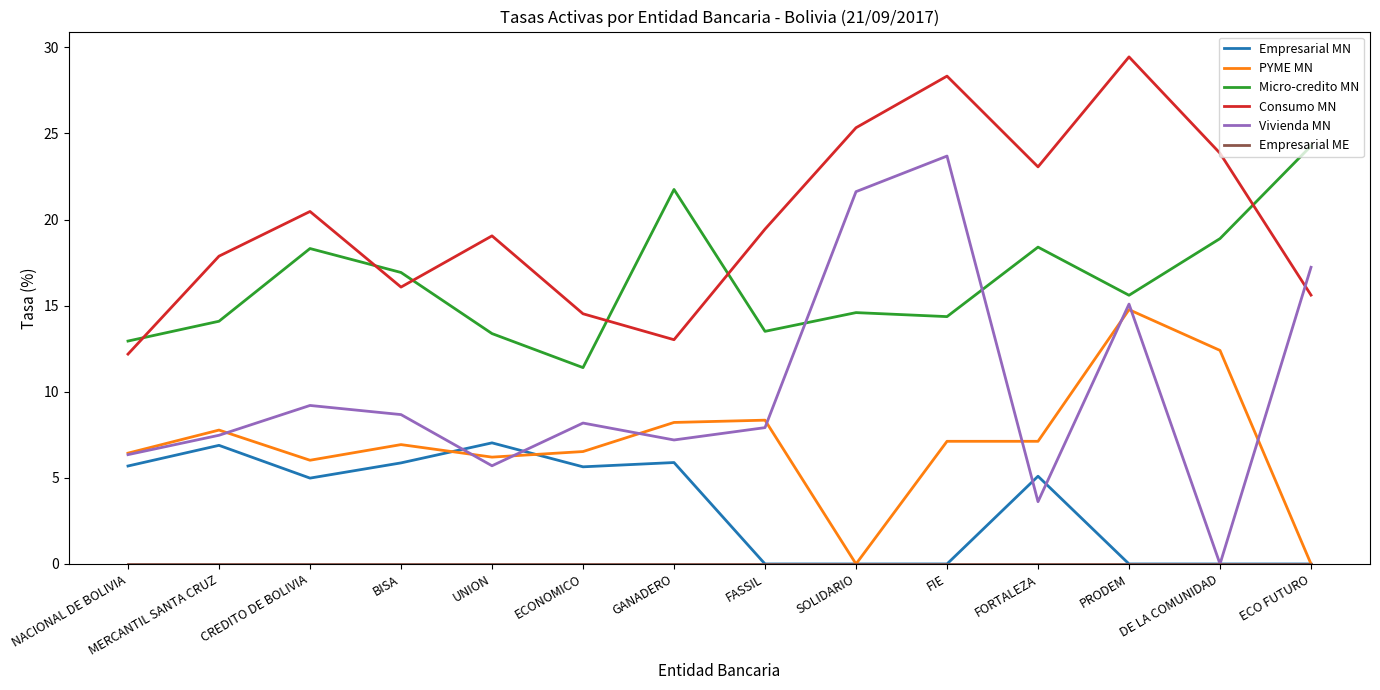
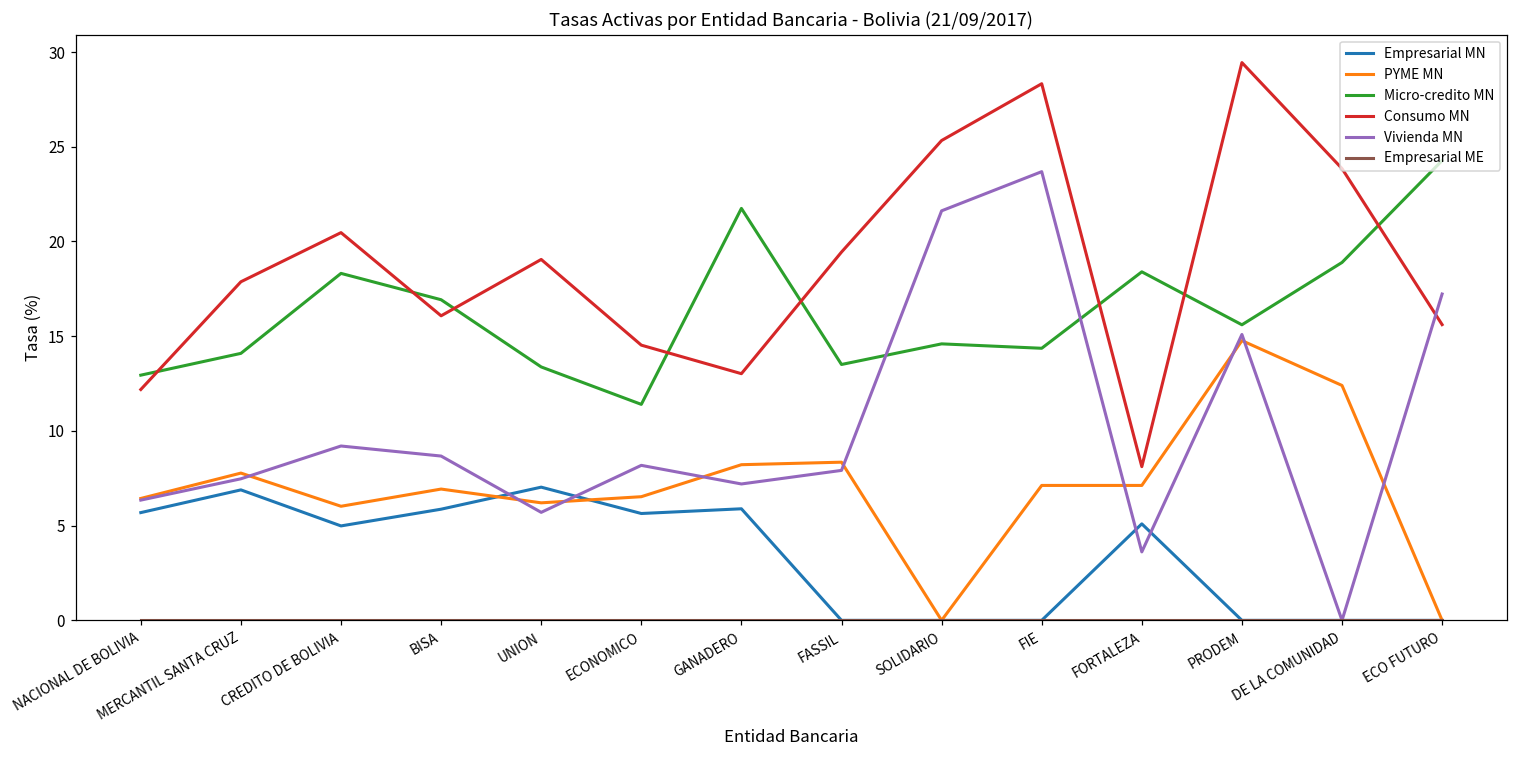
Consumo MN, FORTALEZA: 23.1 -> 8.1
